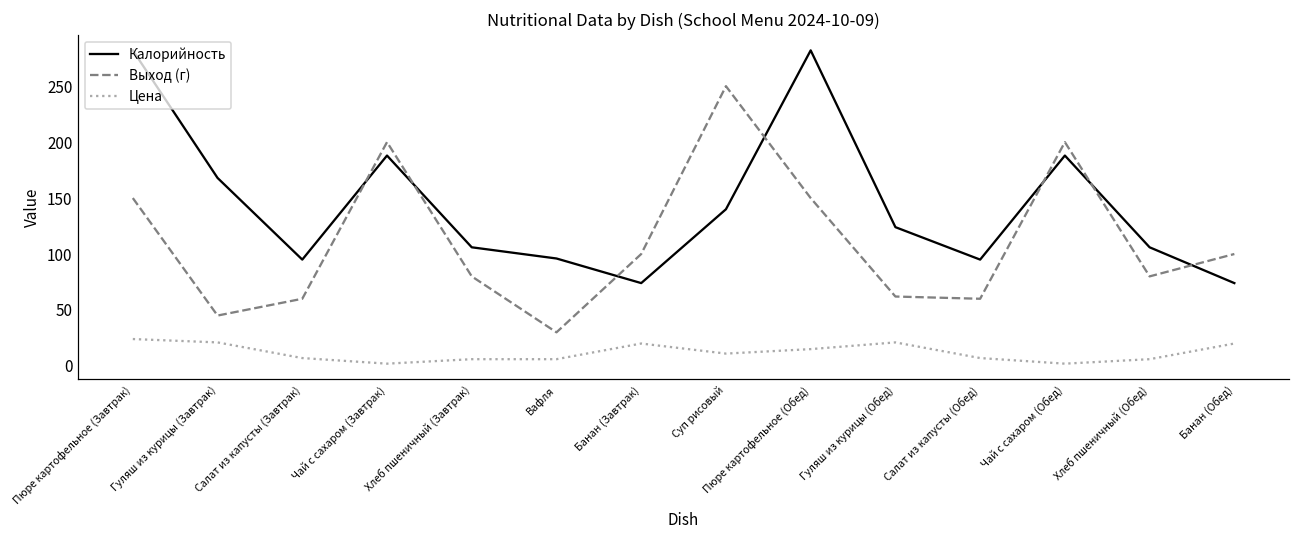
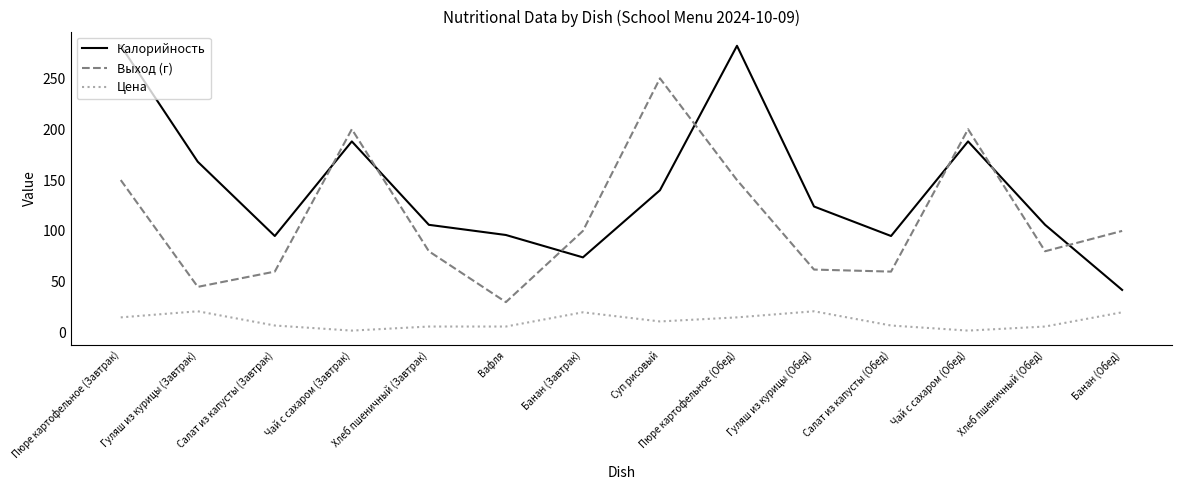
Цена, Пюре картофельное (Завтрак): 24 -> 15
Калорийность, Банан (Обед): 74 -> 42
